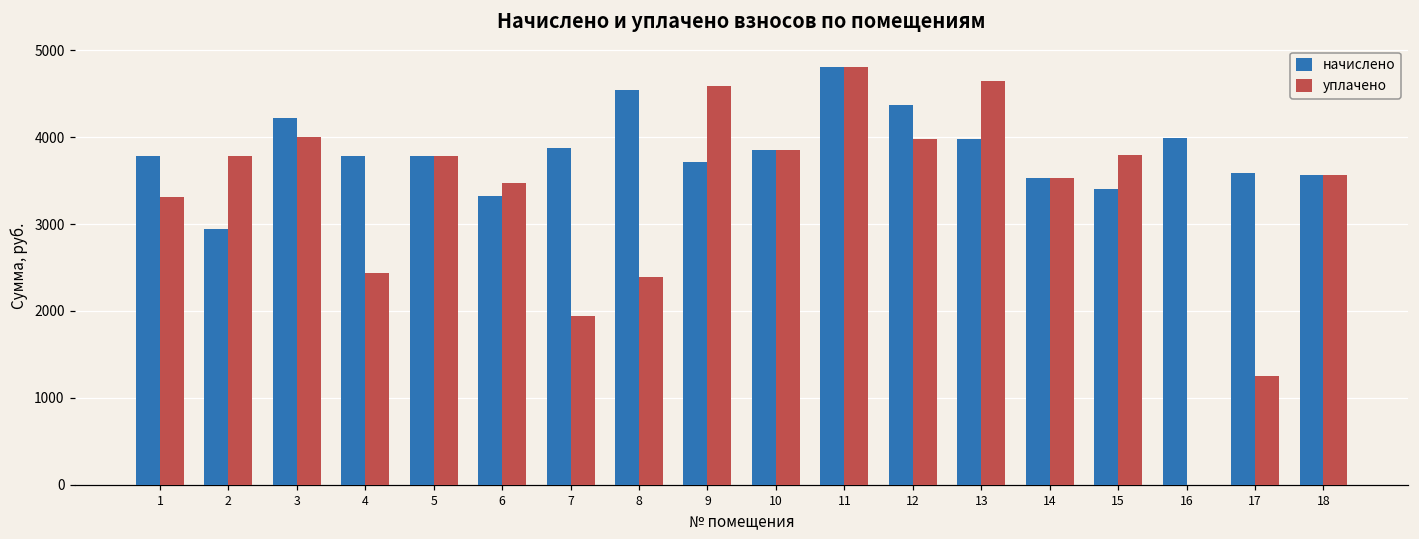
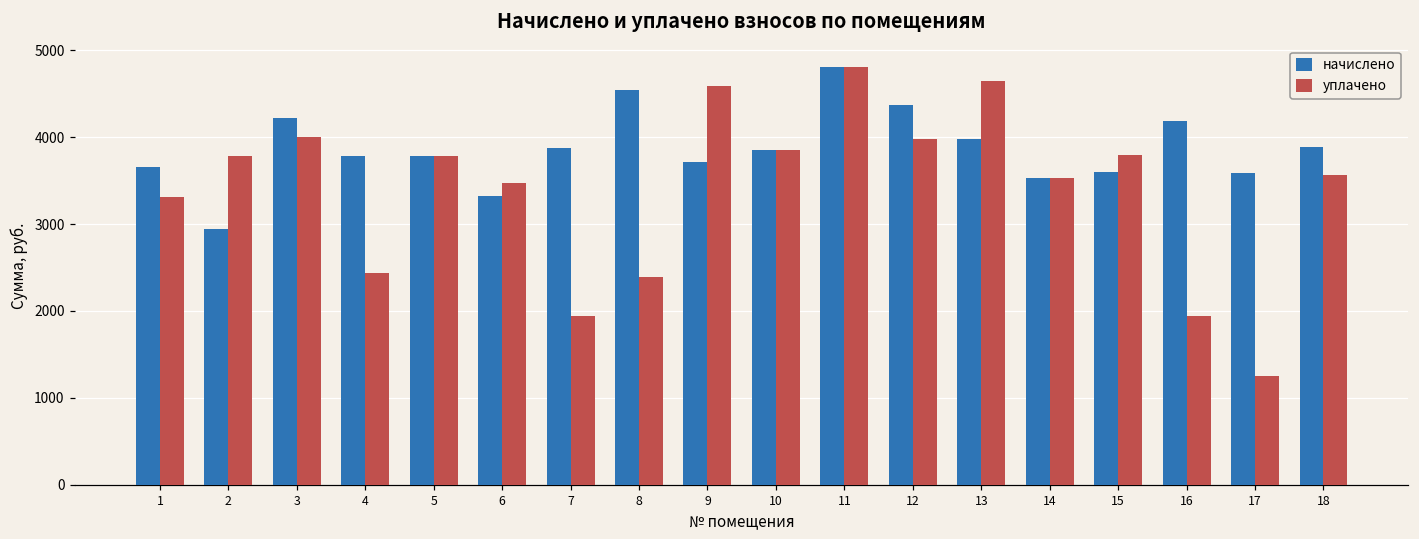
начислено, 1: 3800 -> 3700
начислено, 15: 3400 -> 3600
начислено, 16: 4000 -> 4200
уплачено, 16: 0 -> 1900
начислено, 18: 3600 -> 3900
